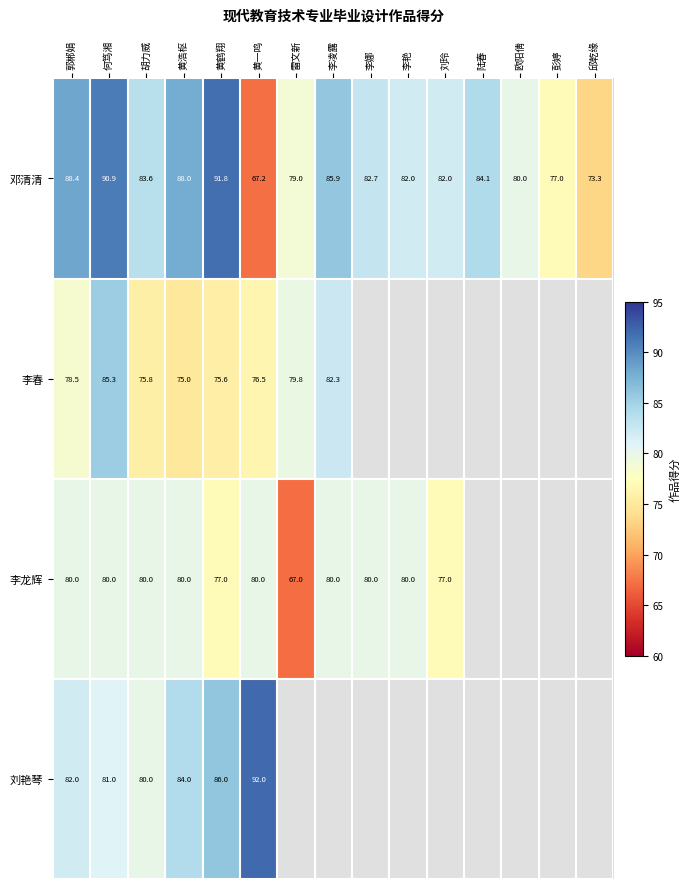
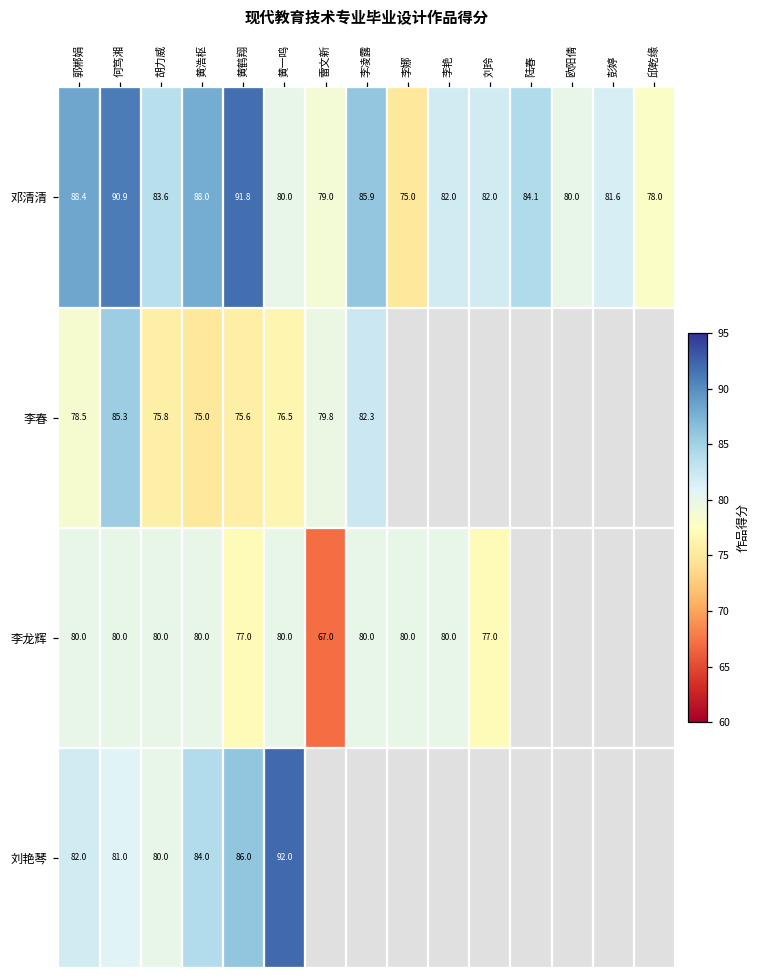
邓清清, 黄一鸣: 67.2 -> 80.0
邓清清, 李娜: 82.7 -> 75.0
邓清清, 彭婷: 77.0 -> 81.6
邓清清, 邱乾缘: 73.3 -> 78.0
